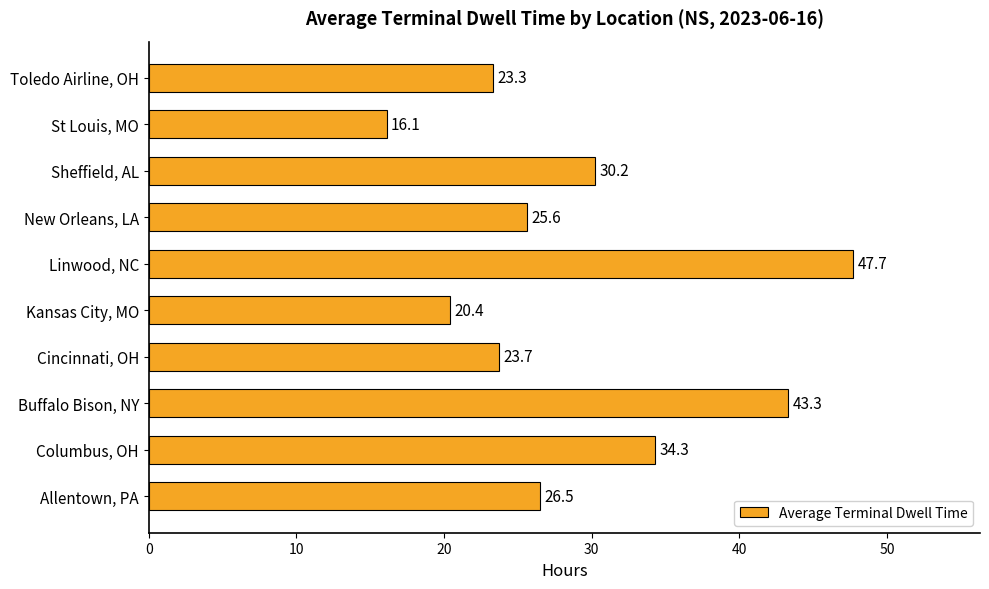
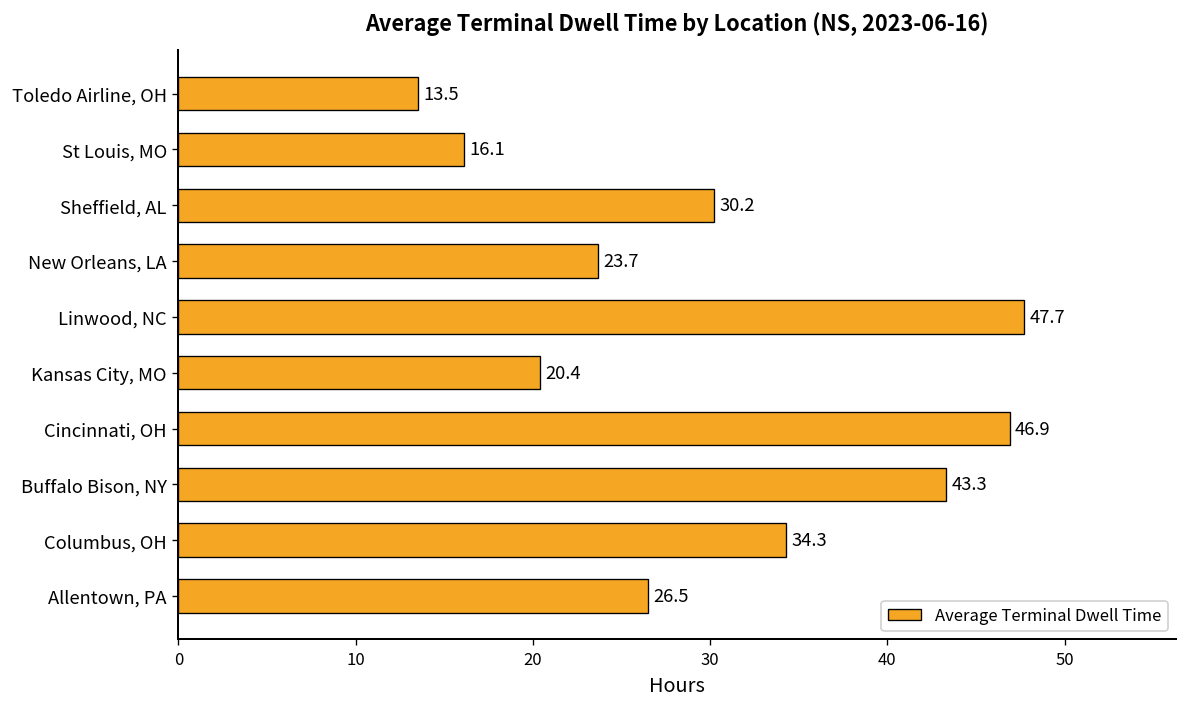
Toledo Airline, OH: 23.3 -> 13.5
New Orleans, LA: 25.6 -> 23.7
Cincinnati, OH: 23.7 -> 46.9
